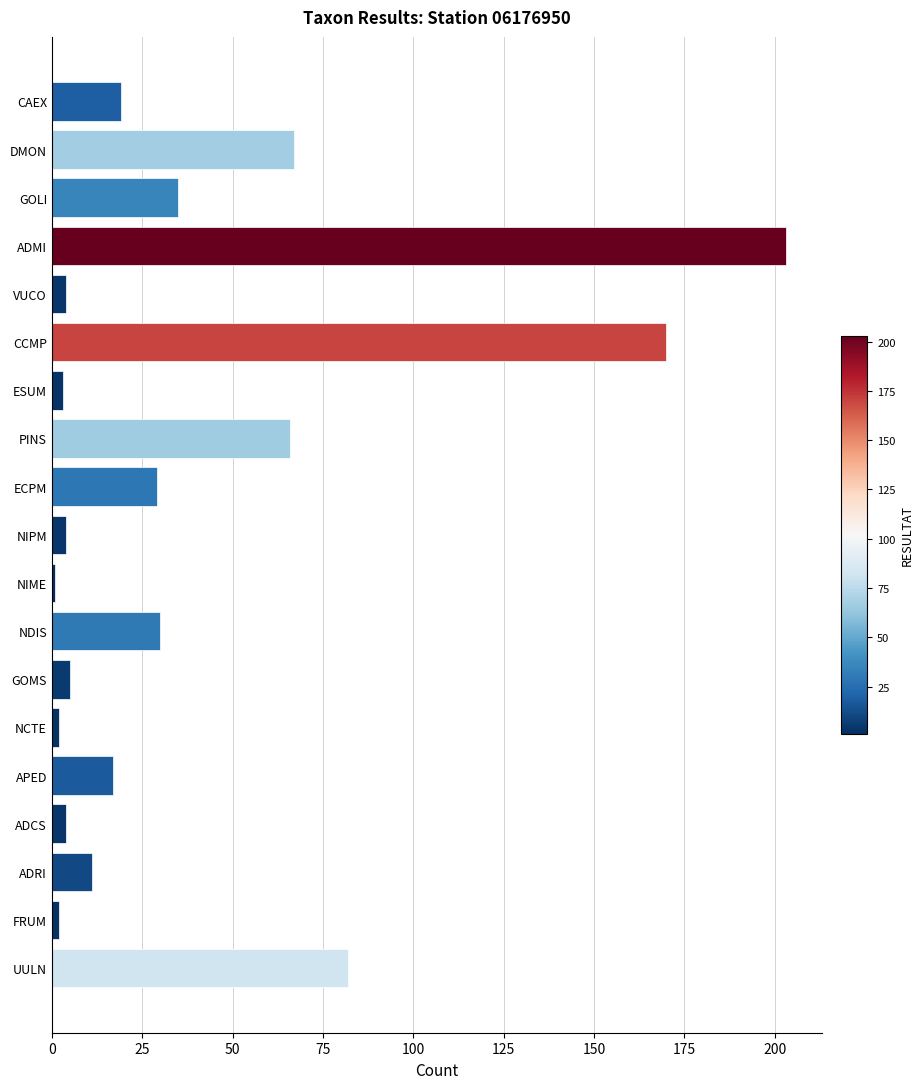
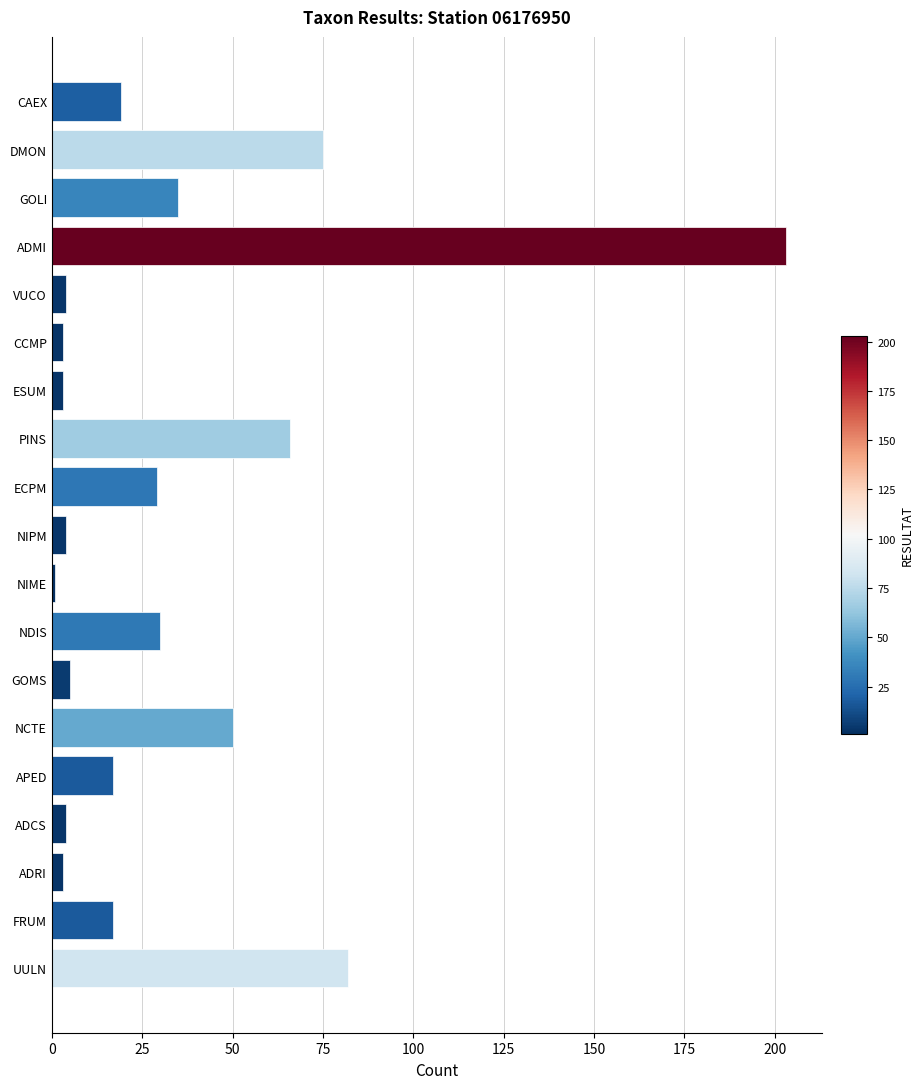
DMON: 67 -> 75
CCMP: 170 -> 3
NCTE: 2 -> 50
ADRI: 11 -> 3
FRUM: 2 -> 17
